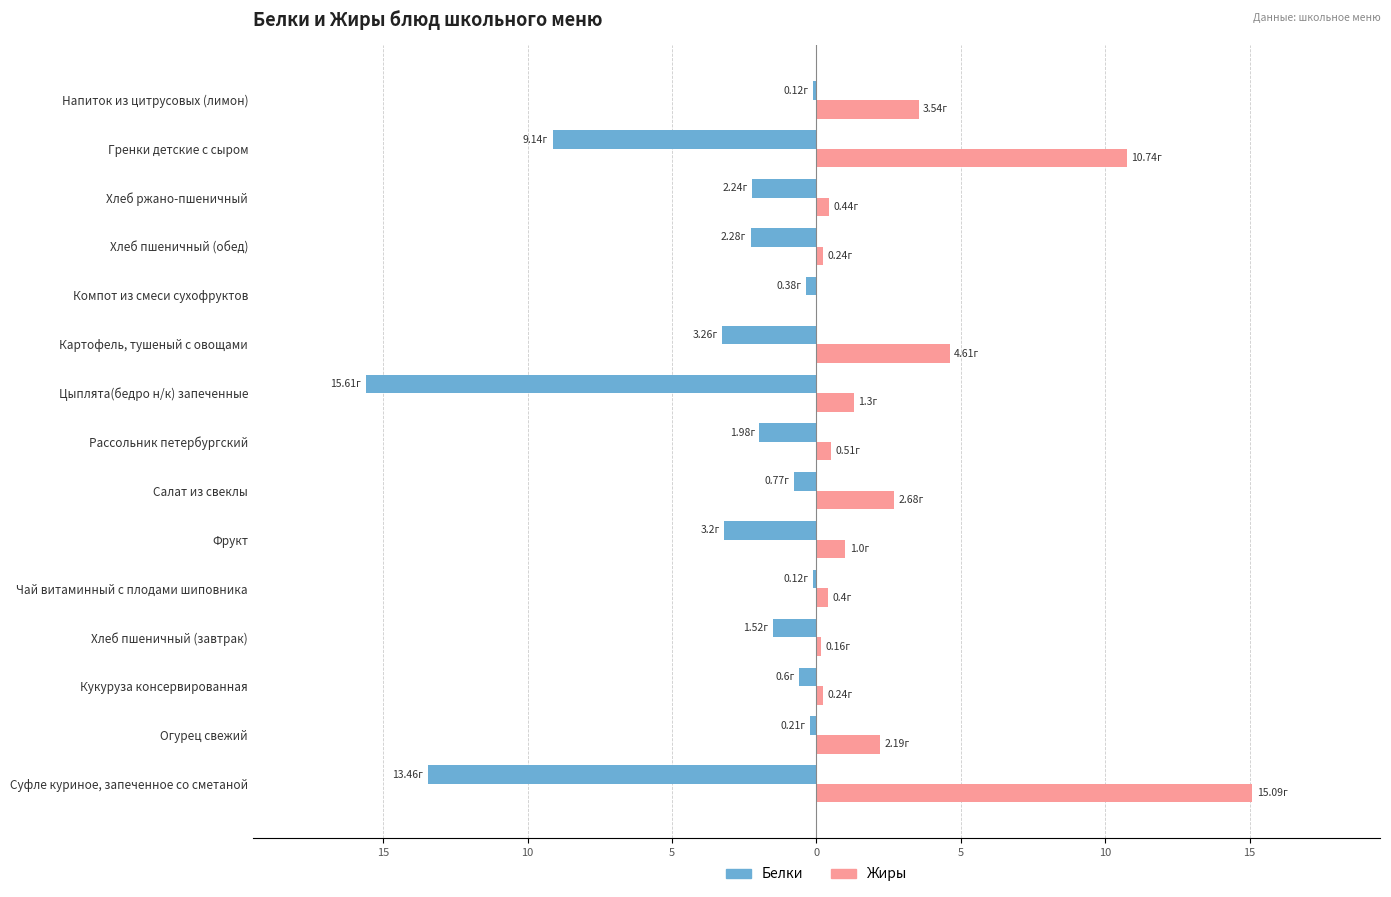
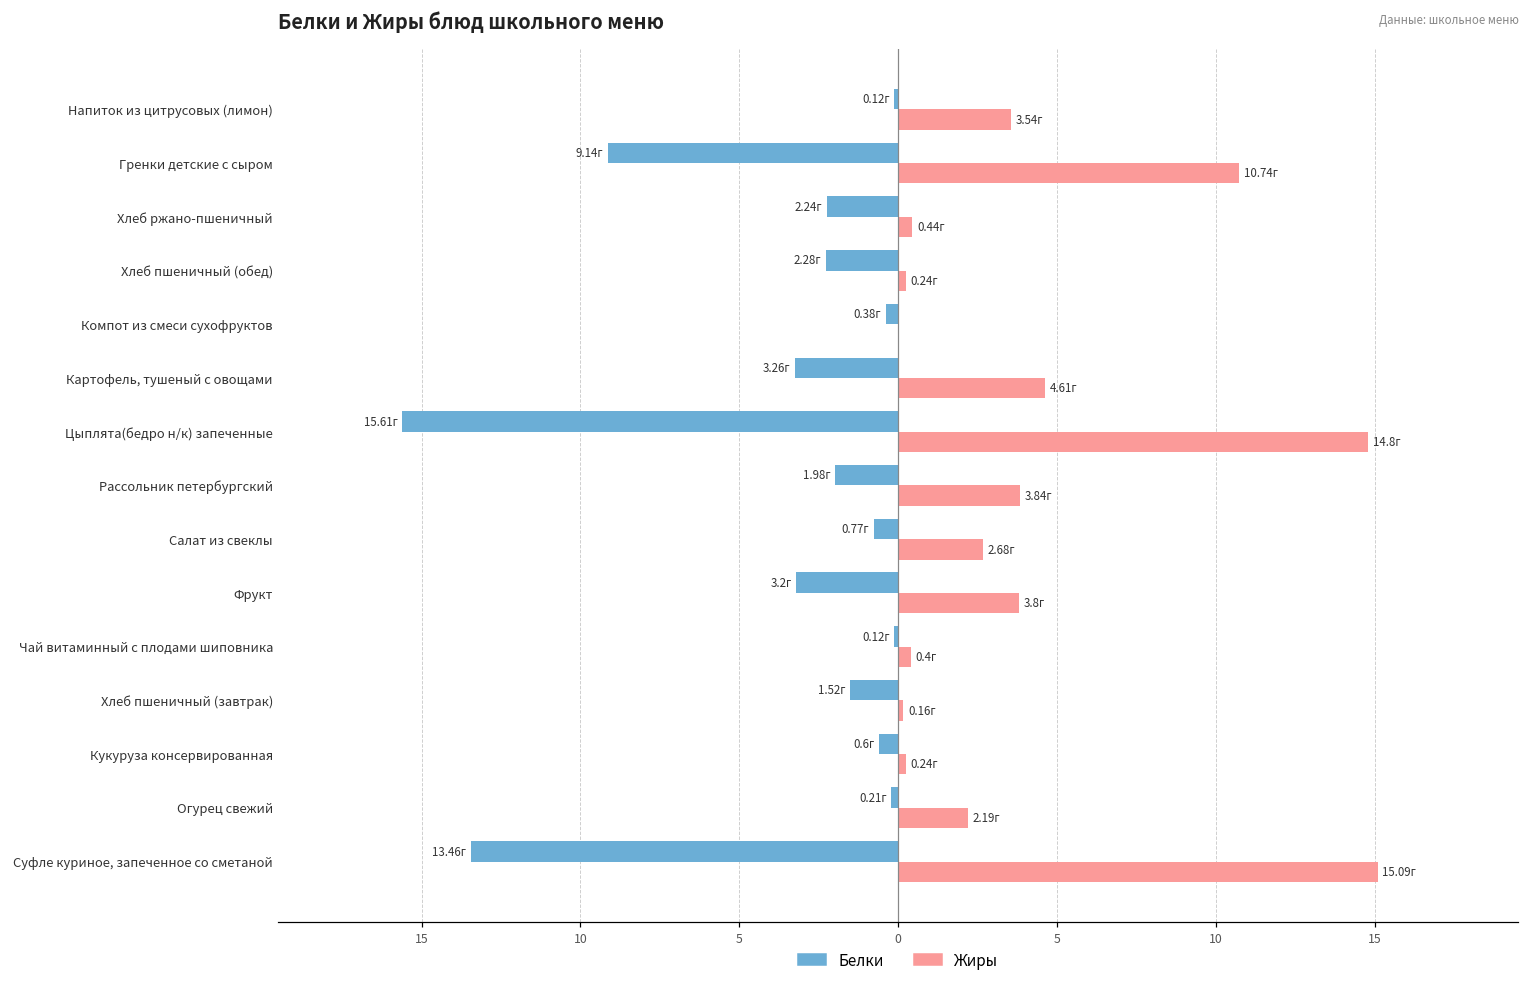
Жиры, Цыплята(бедро н/к) запеченные: 1.3г -> 14.8г
Жиры, Рассольник петербургский: 0.51г -> 3.84г
Жиры, Фрукт: 1.0г -> 3.8г
